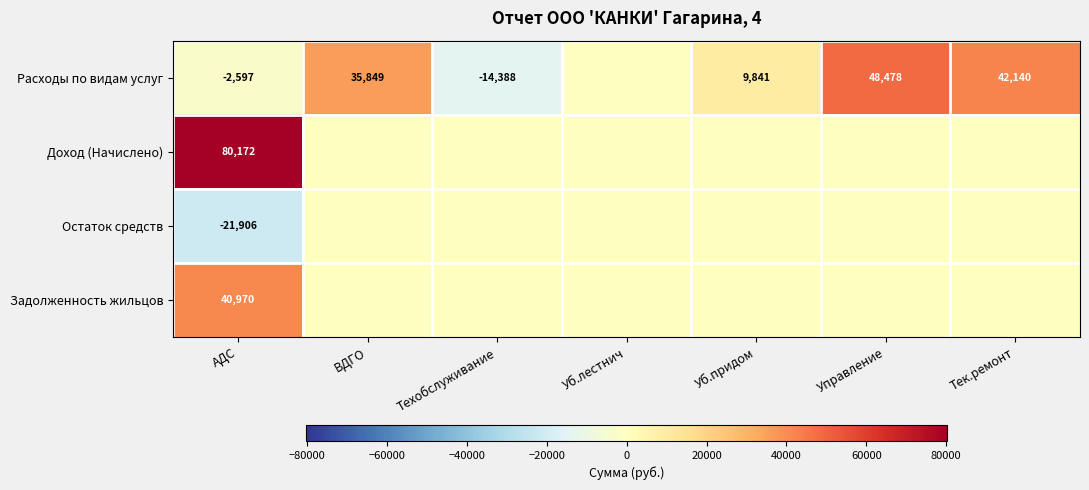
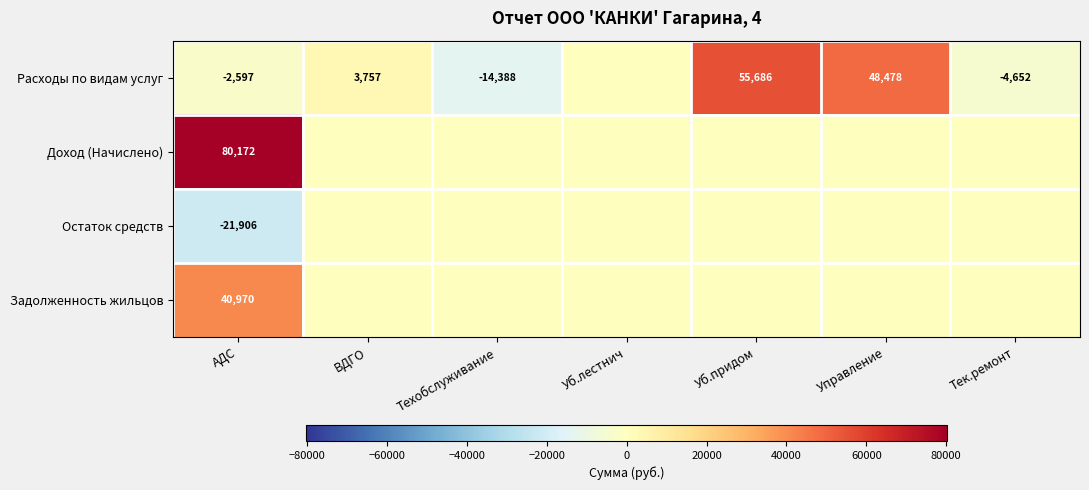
Расходы по видам услуг, ВДГО: 35,849 -> 3,757
Расходы по видам услуг, Уб.придом: 9,841 -> 55,686
Расходы по видам услуг, Тек.ремонт: 42,140 -> -4,652
